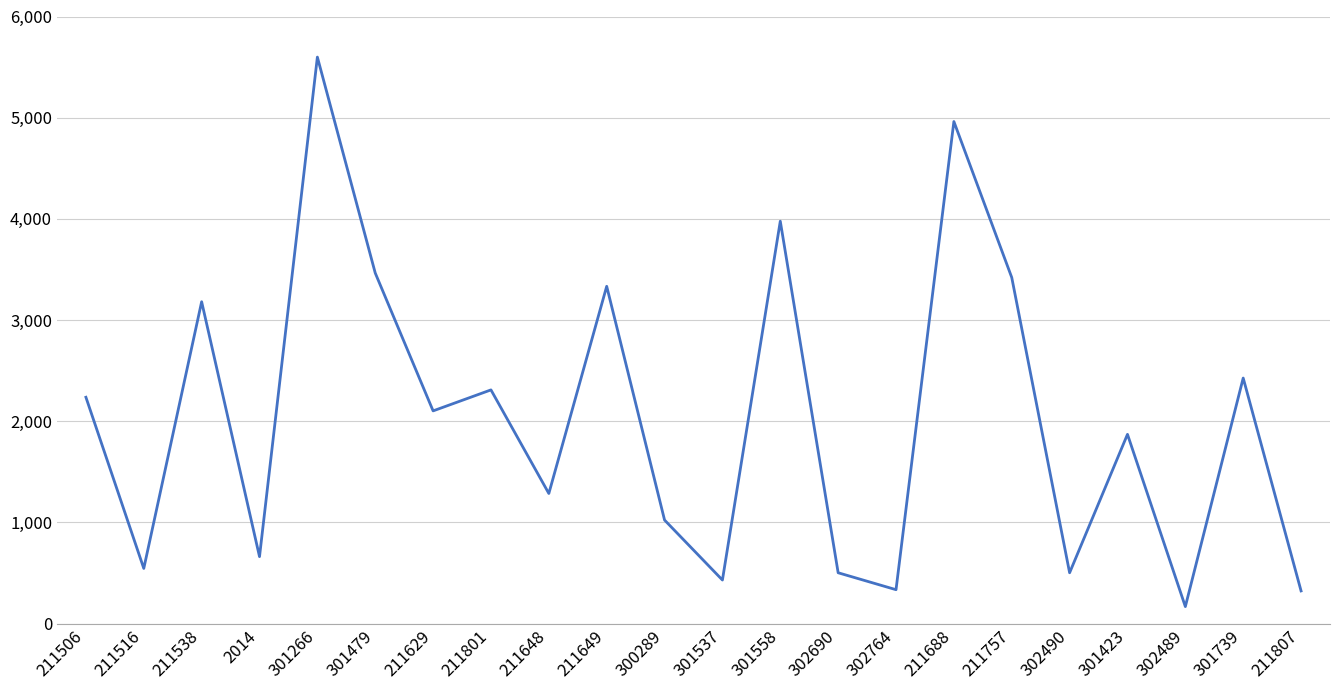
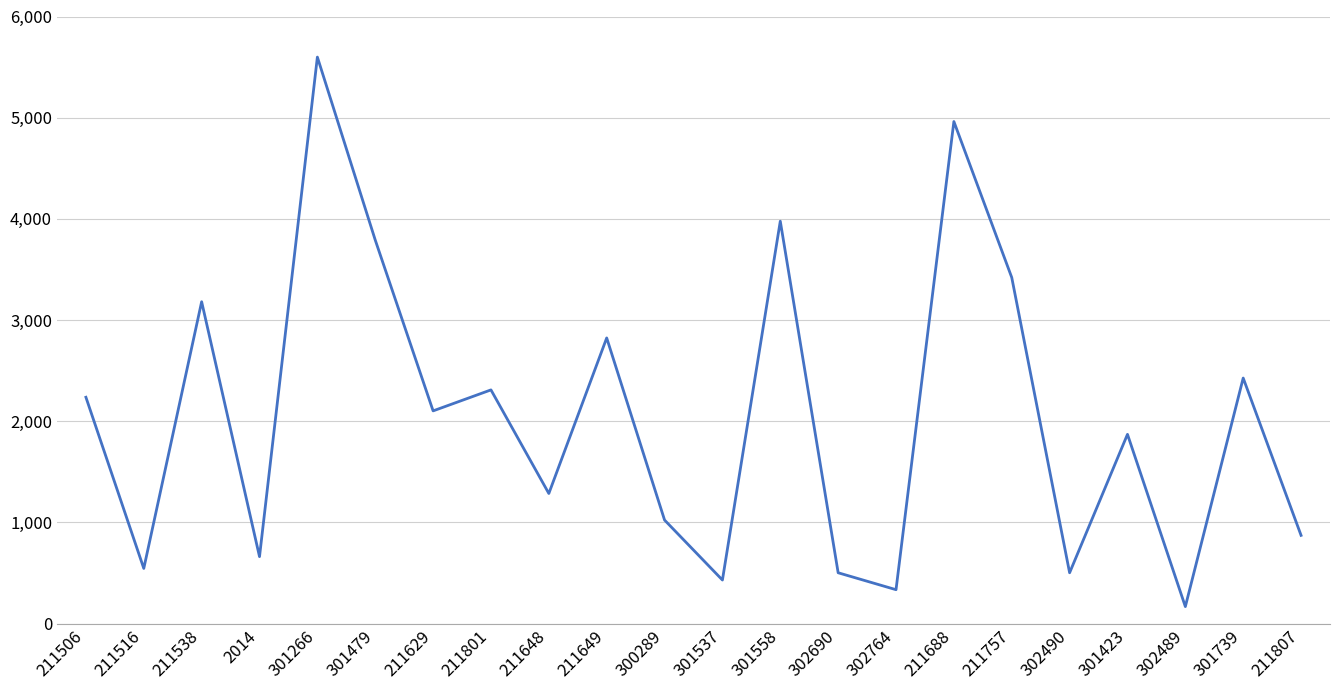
301479: 3,460 -> 3,790
211649: 3,330 -> 2,820
211807: 320 -> 870
